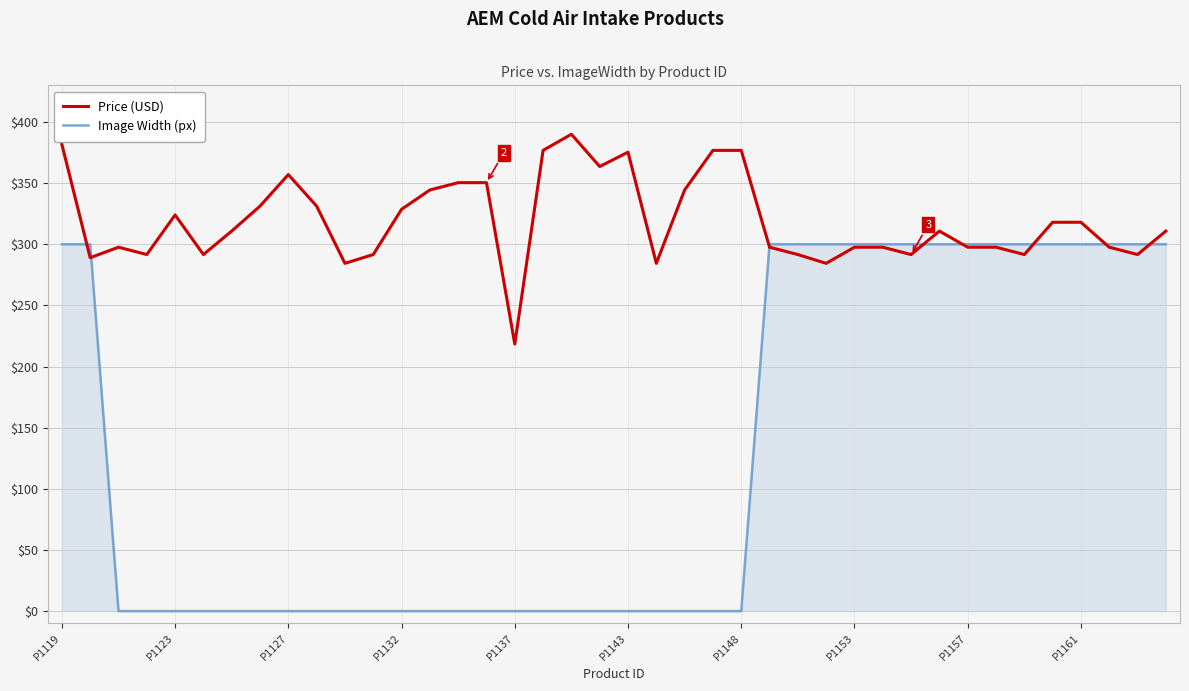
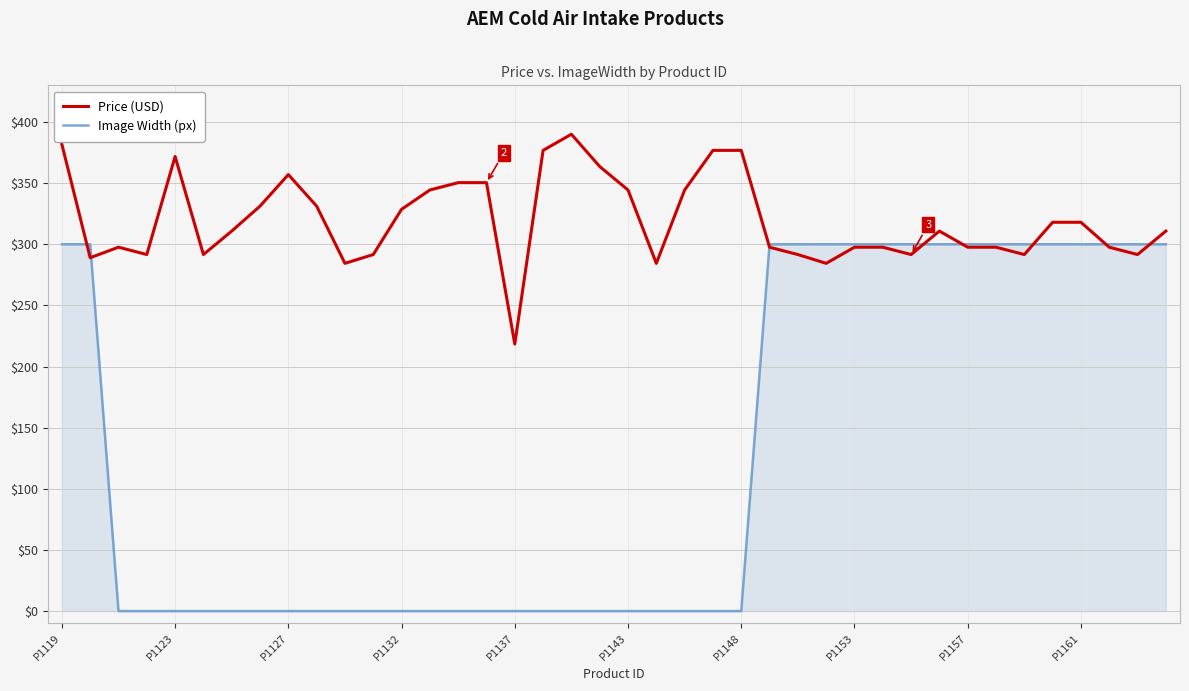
Price (USD), P1123: $324 -> $372
Price (USD), P1143: $375 -> $344
